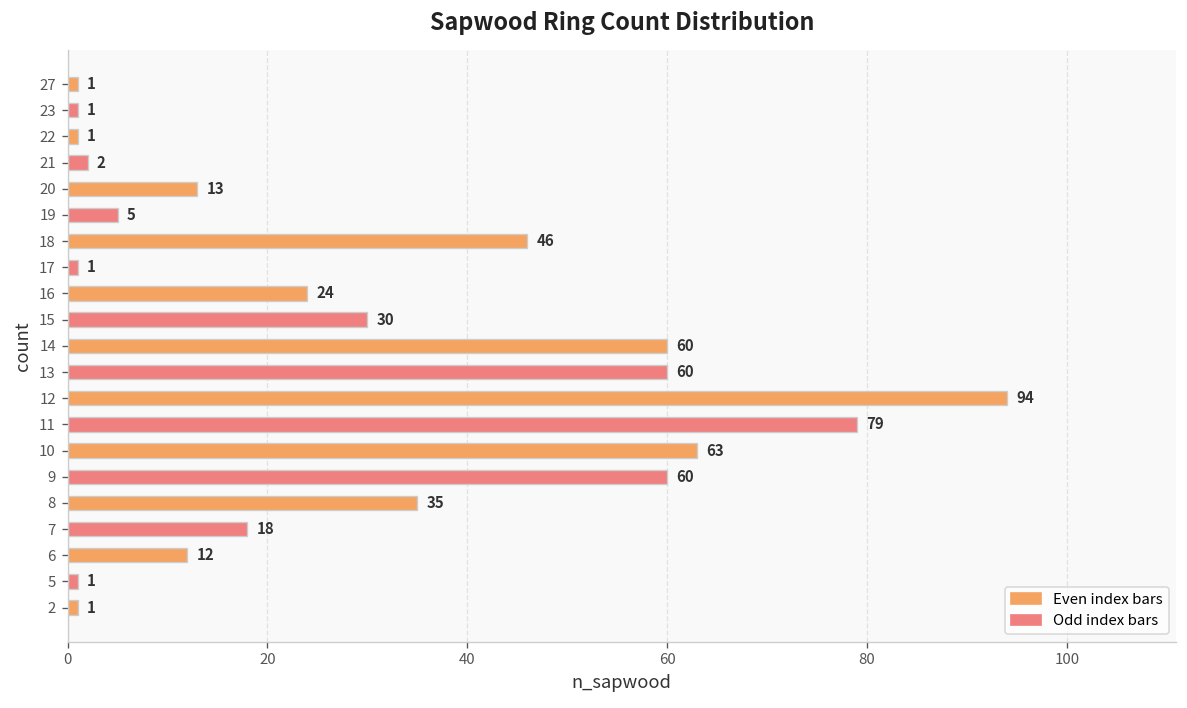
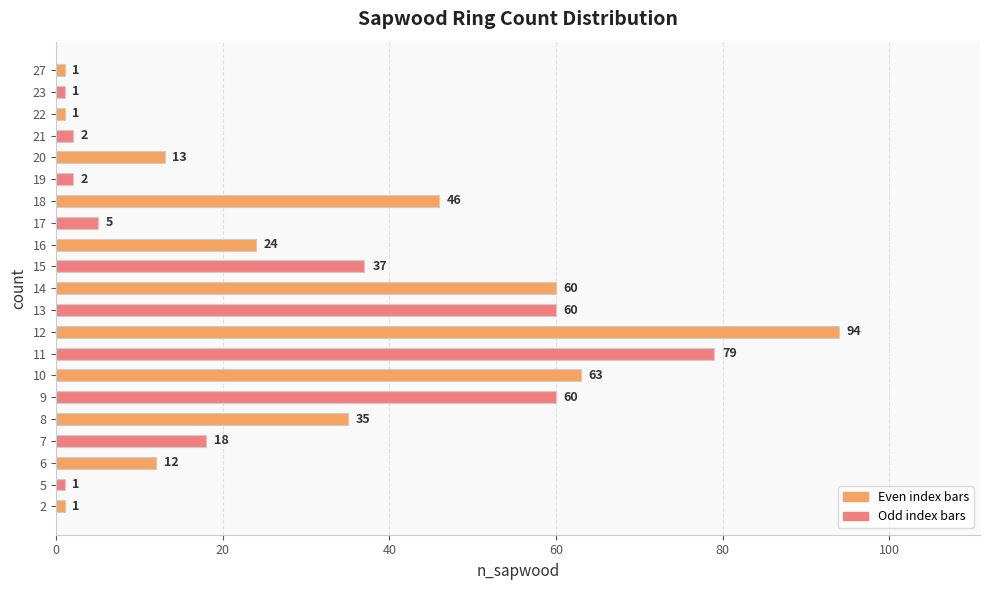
19: 5 -> 2
17: 1 -> 5
15: 30 -> 37
